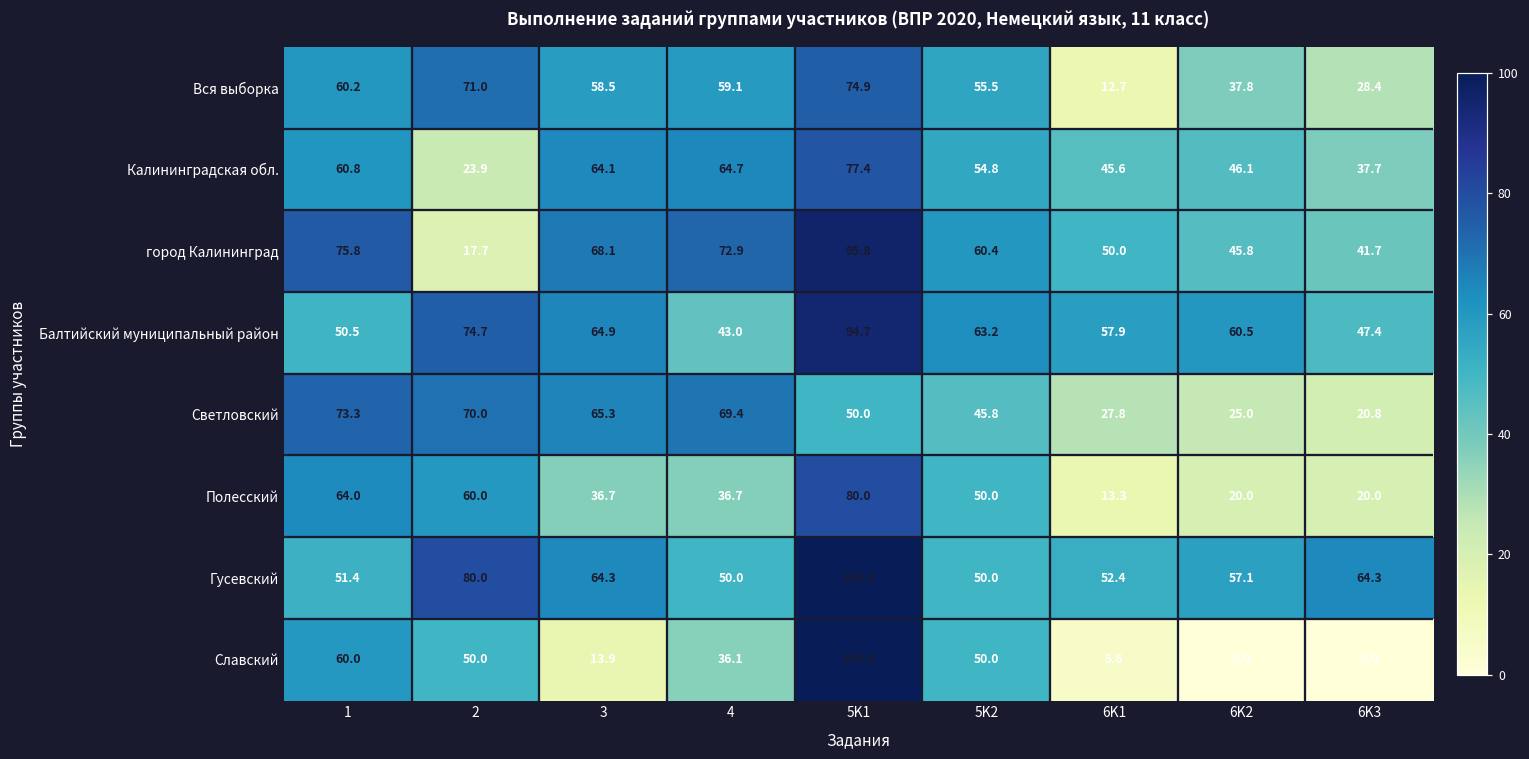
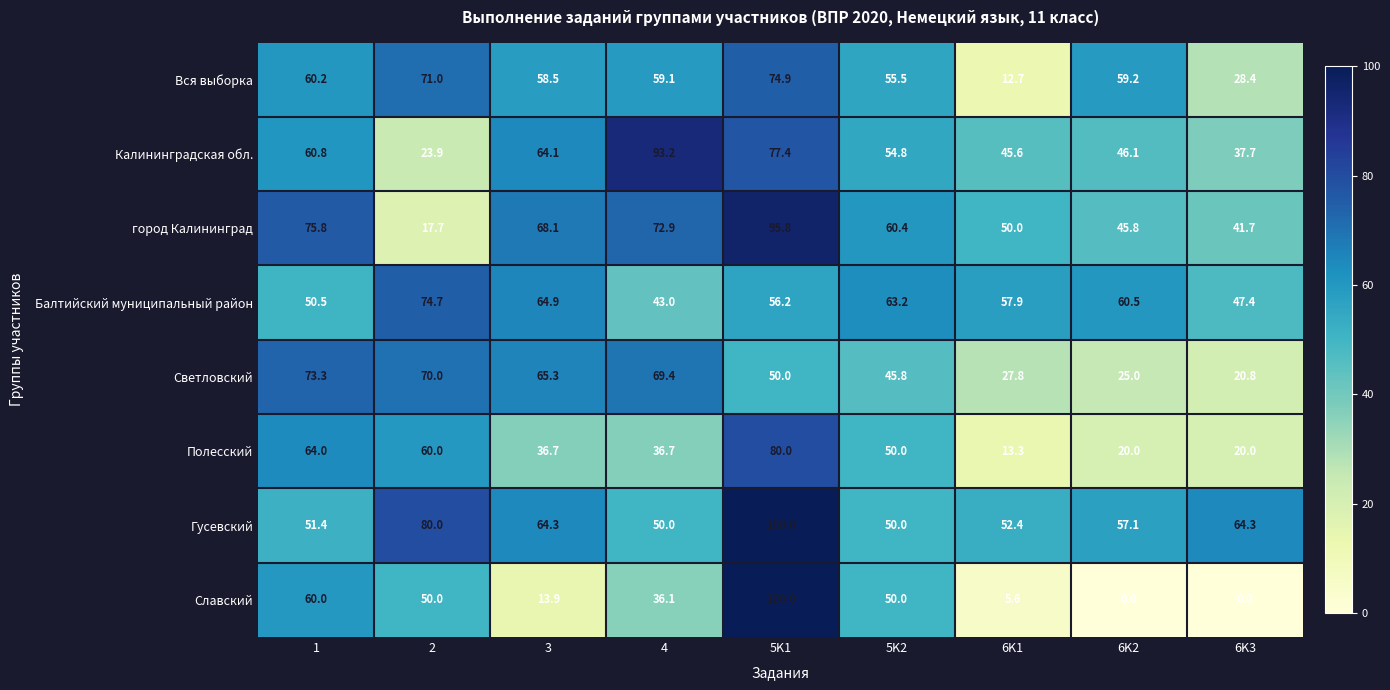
Вся выборка, 6K2: 37.8 -> 59.2
Калининградская обл., 4: 64.7 -> 93.2
Балтийский муниципальный район, 5K1: 94.7 -> 56.2
